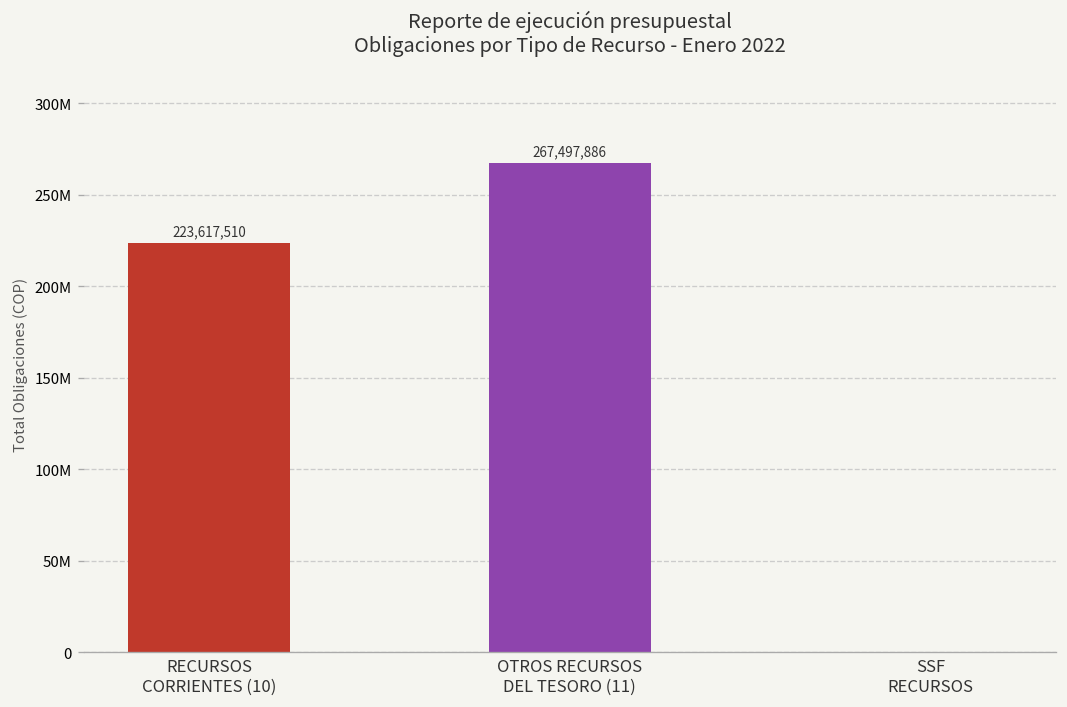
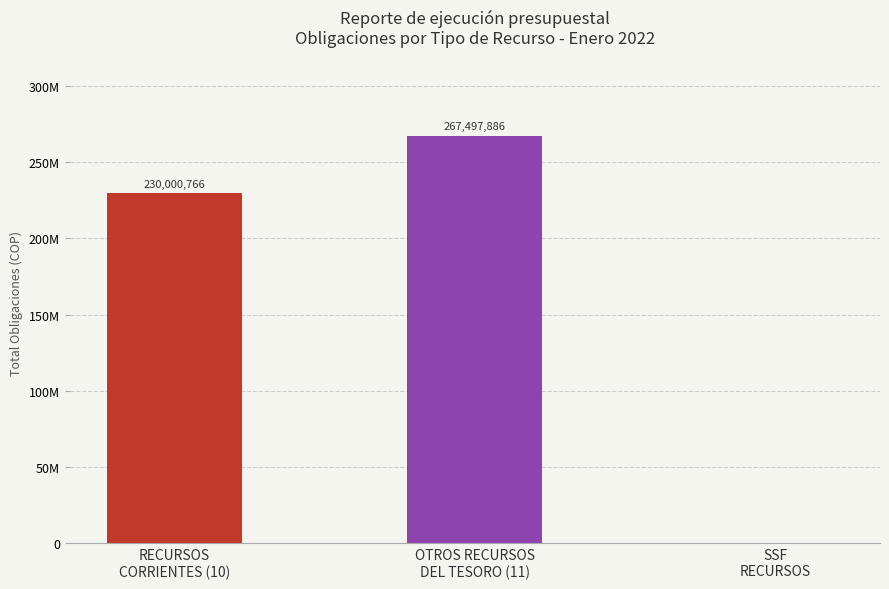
RECURSOS CORRIENTES (10): 223,617,510 -> 230,000,766
